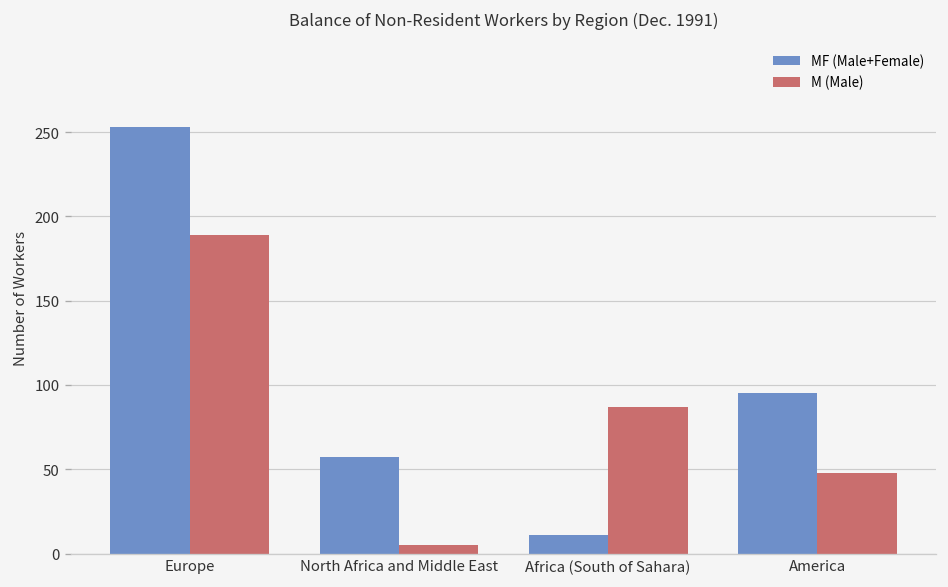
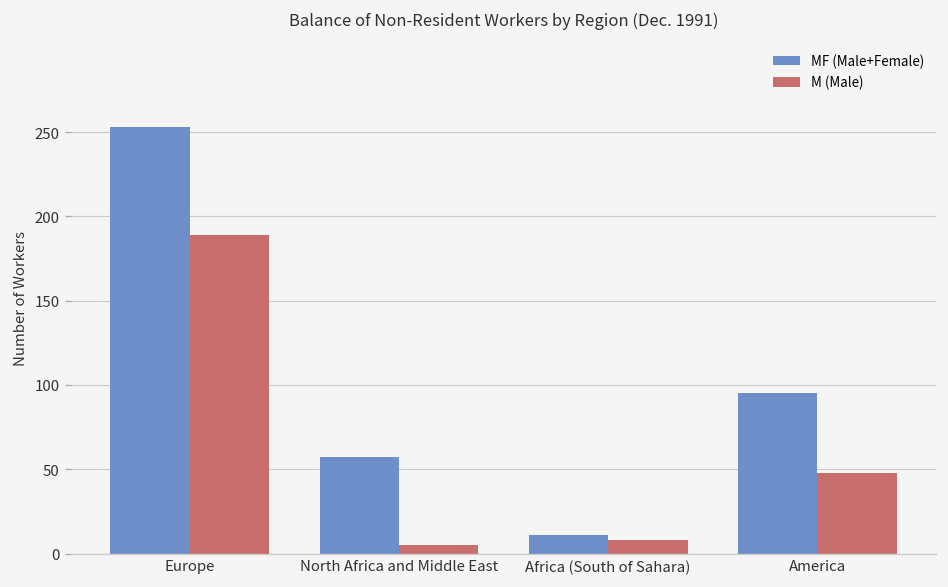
M (Male), Africa (South of Sahara): 87 -> 8
